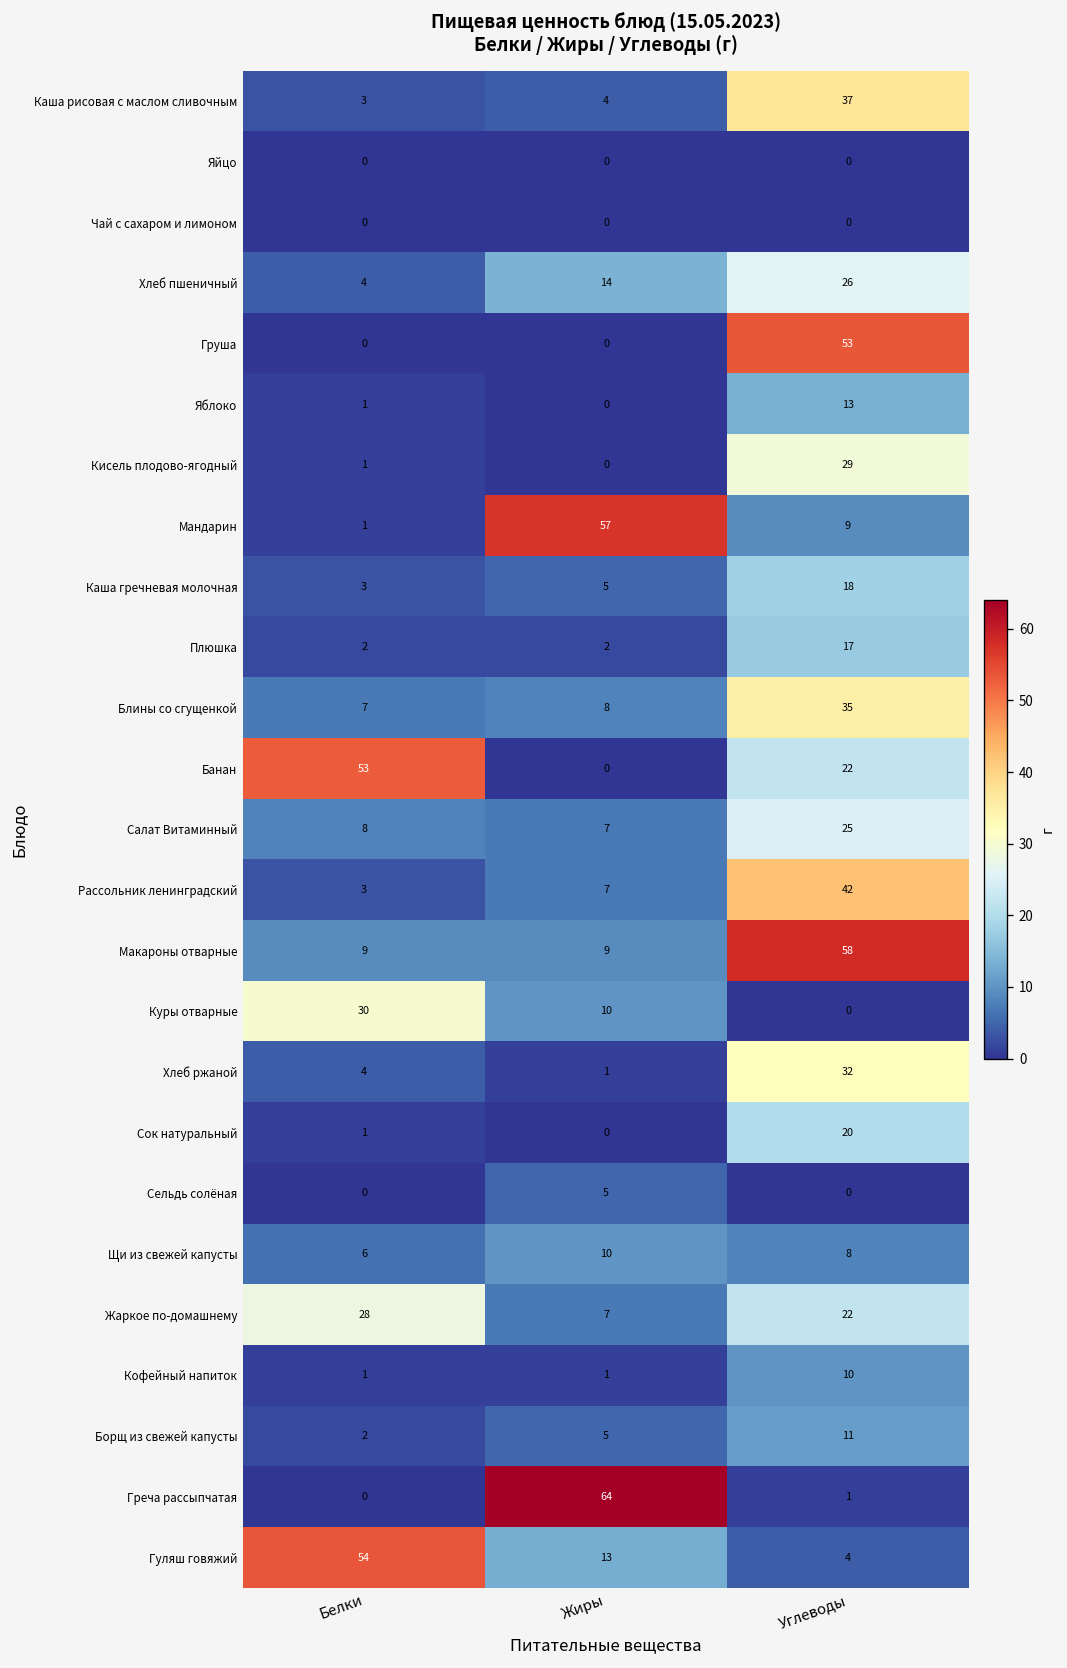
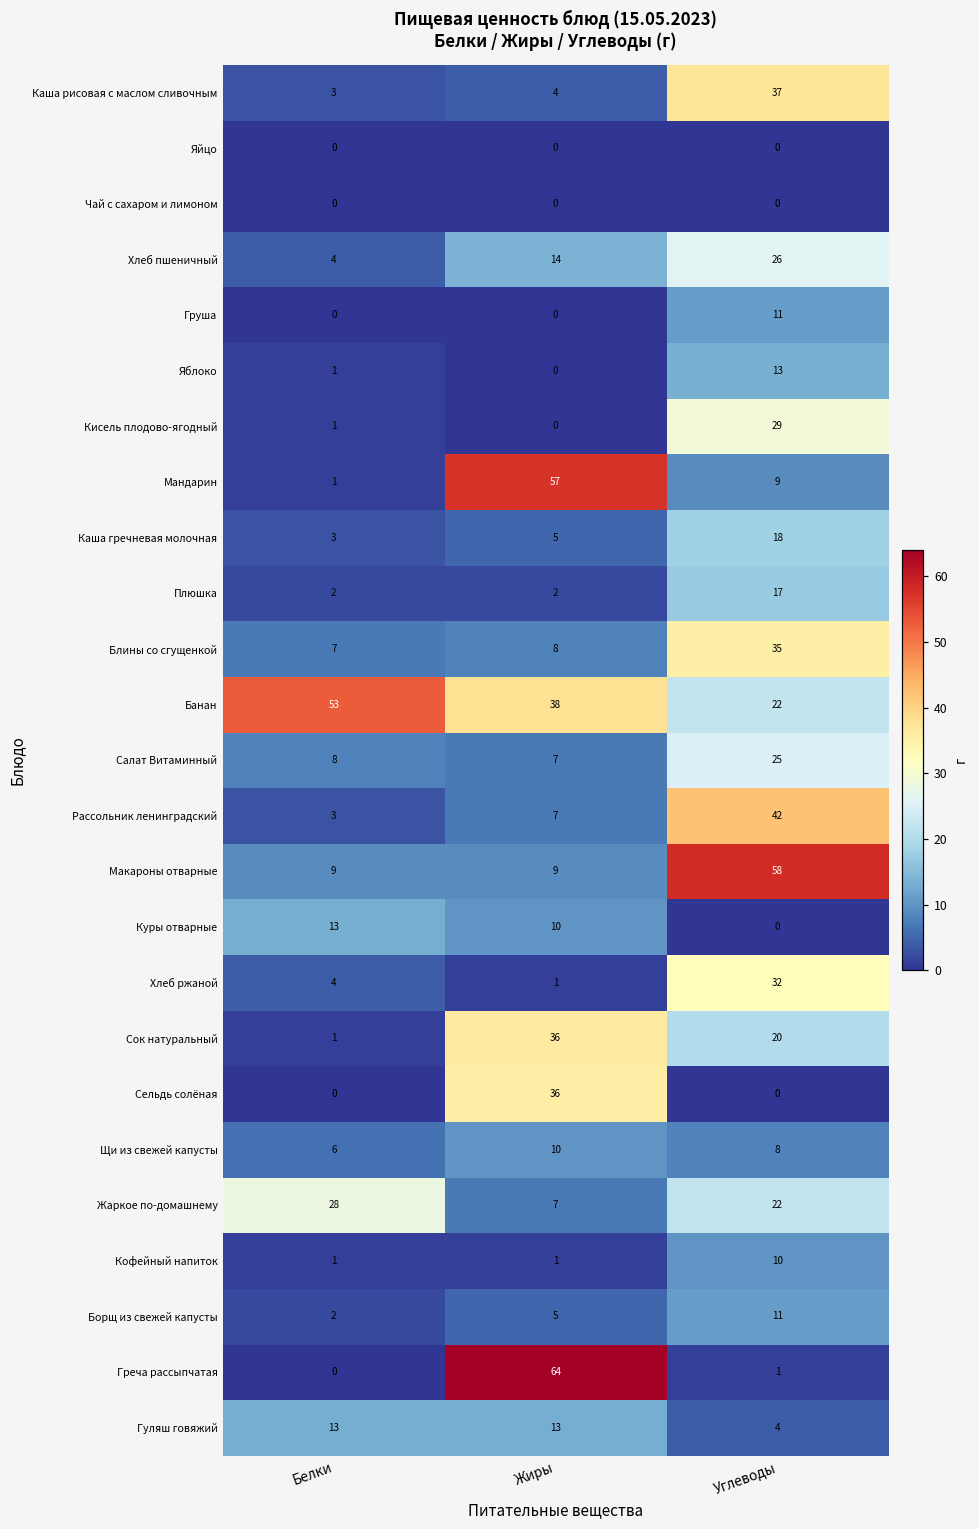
Груша, Углеводы: 53 -> 11
Банан, Жиры: 0 -> 38
Куры отварные, Белки: 30 -> 13
Сок натуральный, Жиры: 0 -> 36
Сельдь солёная, Жиры: 5 -> 36
Гуляш говяжий, Белки: 54 -> 13
